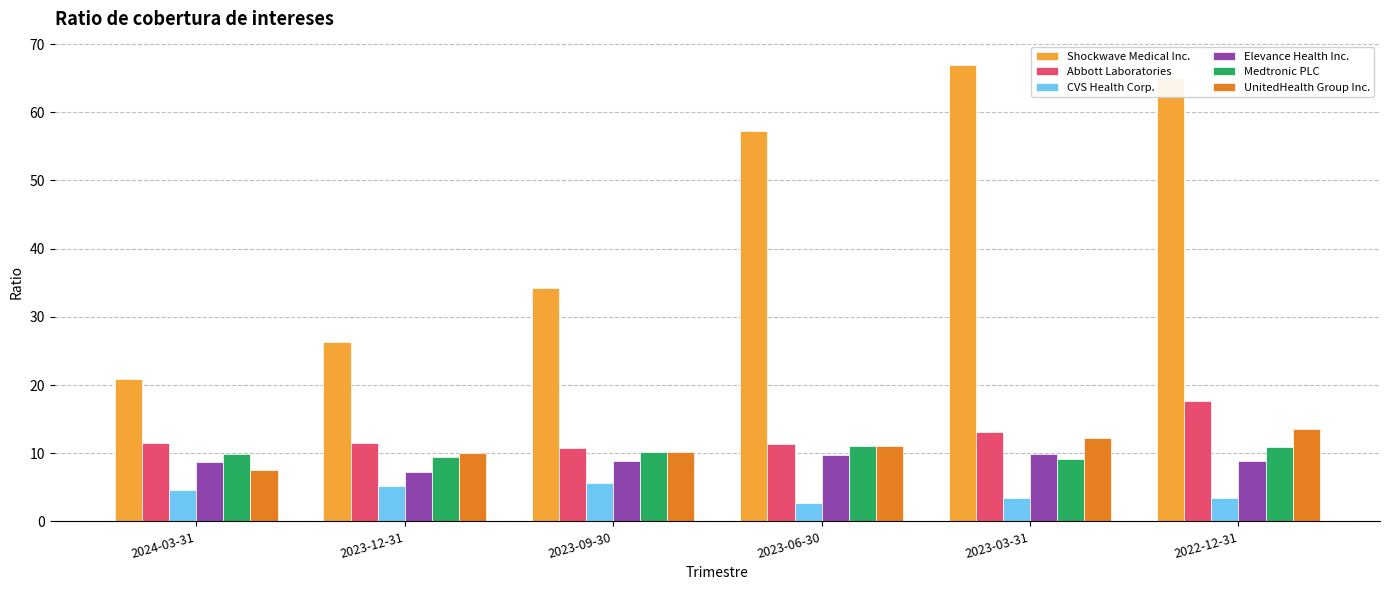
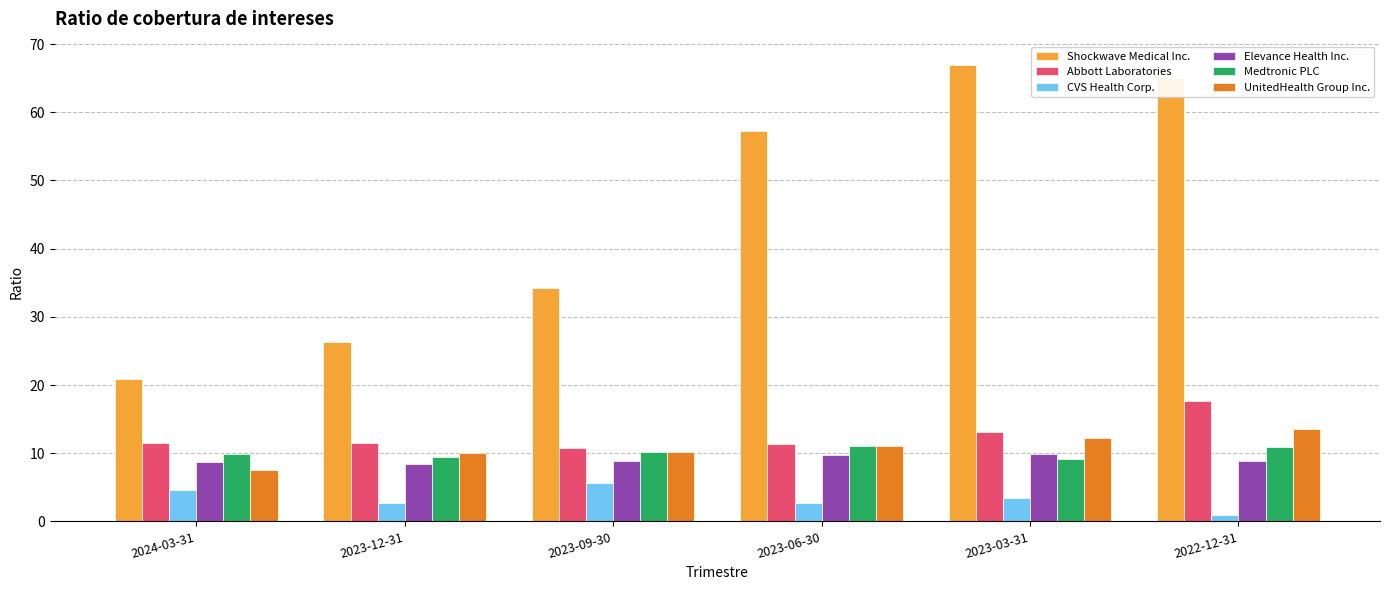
CVS Health Corp., 2023-12-31: 5 -> 3
Elevance Health Inc., 2023-12-31: 7 -> 8
CVS Health Corp., 2022-12-31: 3 -> 1
